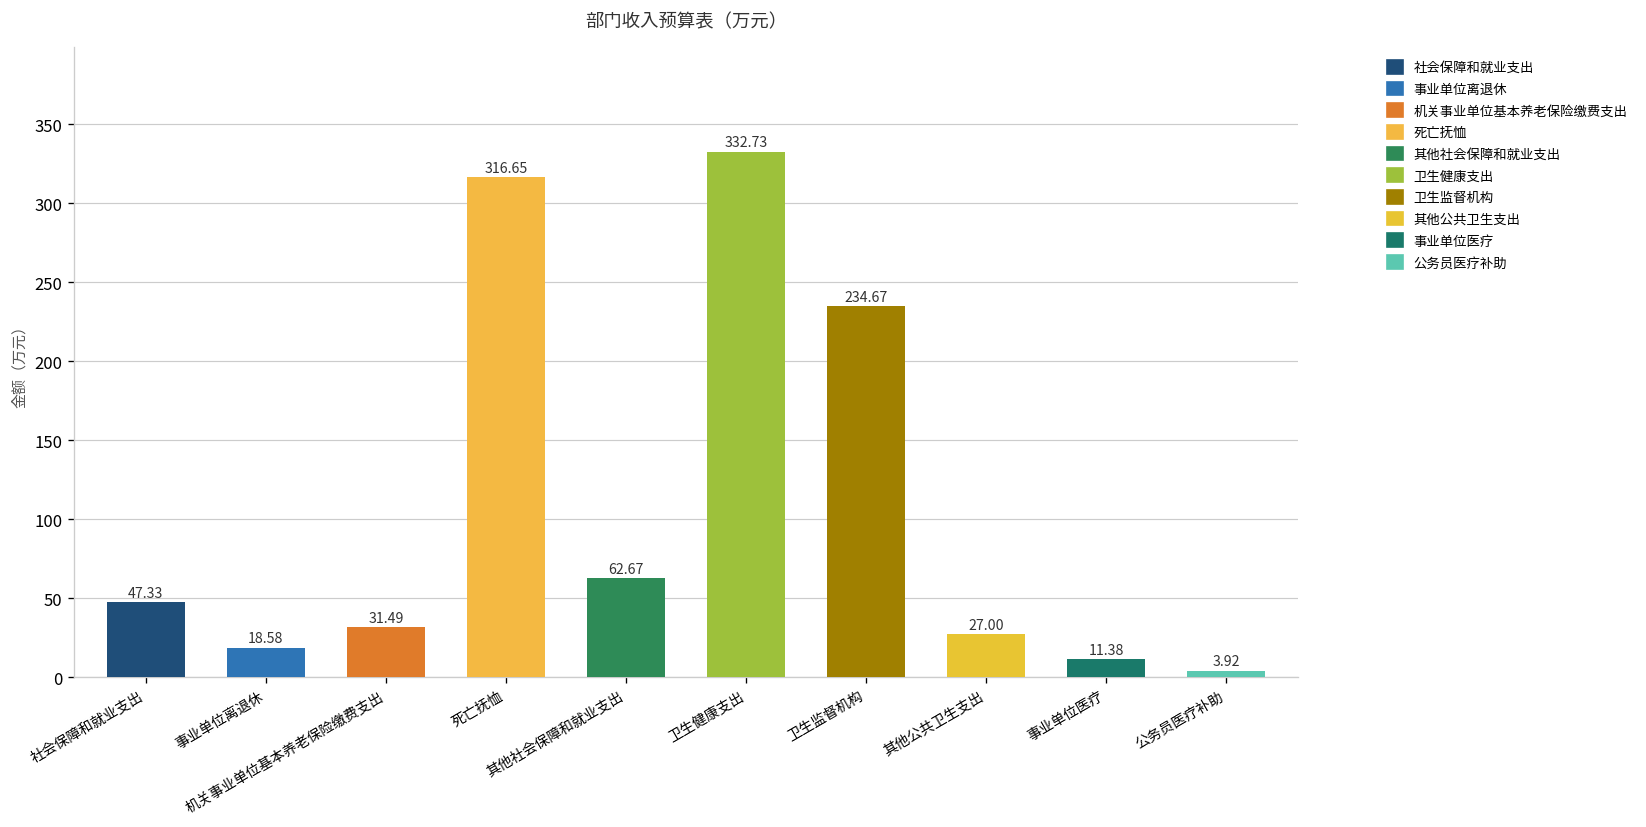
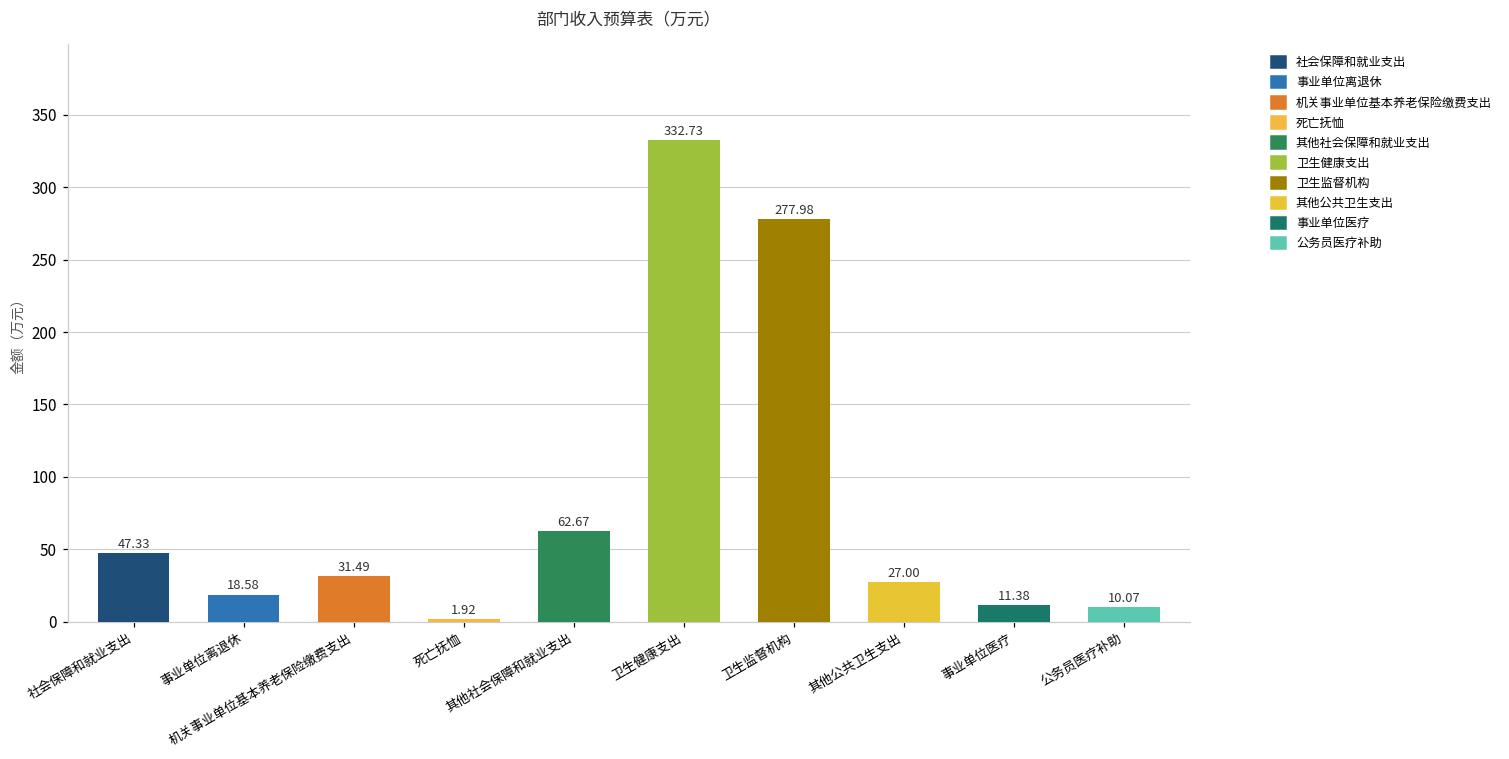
死亡抚恤: 316.65 -> 1.92
卫生监督机构: 234.67 -> 277.98
公务员医疗补助: 3.92 -> 10.07
